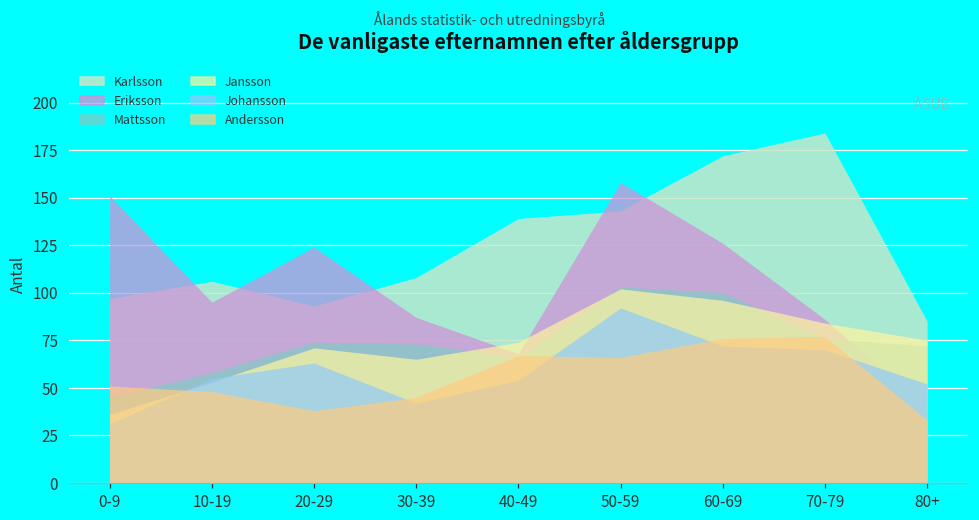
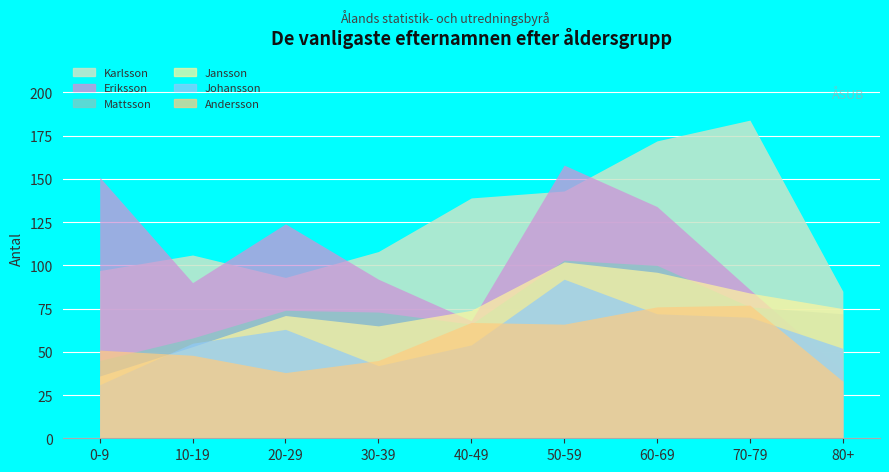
Eriksson, 10-19: 95 -> 90
Eriksson, 30-39: 87 -> 92
Eriksson, 60-69: 126 -> 134
